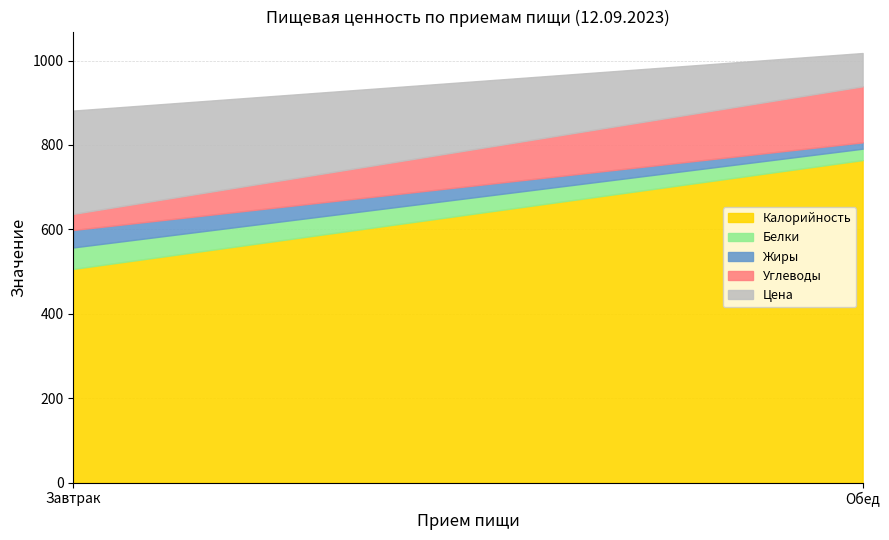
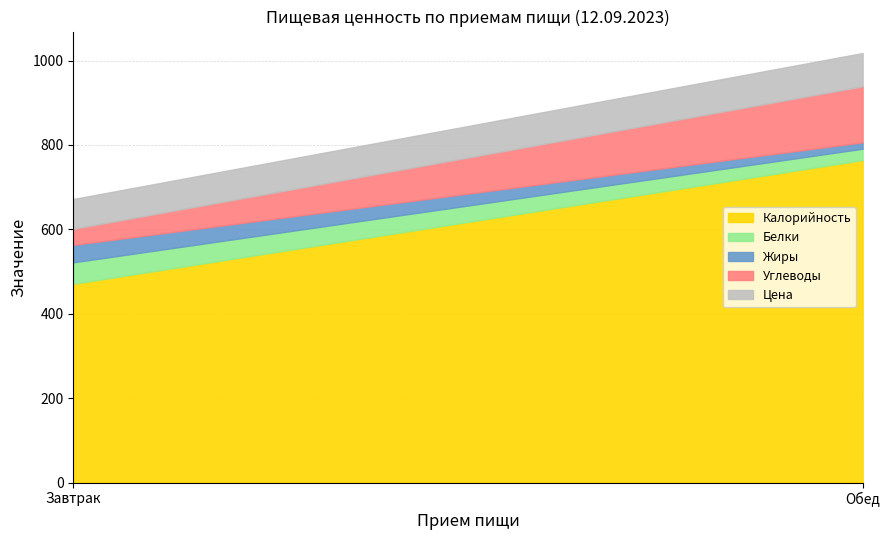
Калорийность, Завтрак: 510 -> 470
Цена, Завтрак: 240 -> 70
